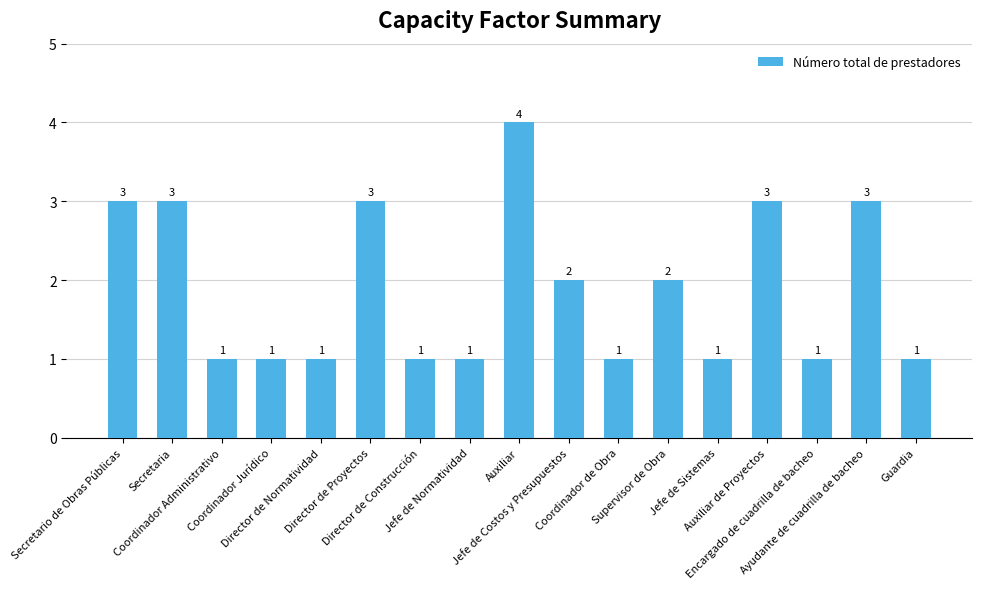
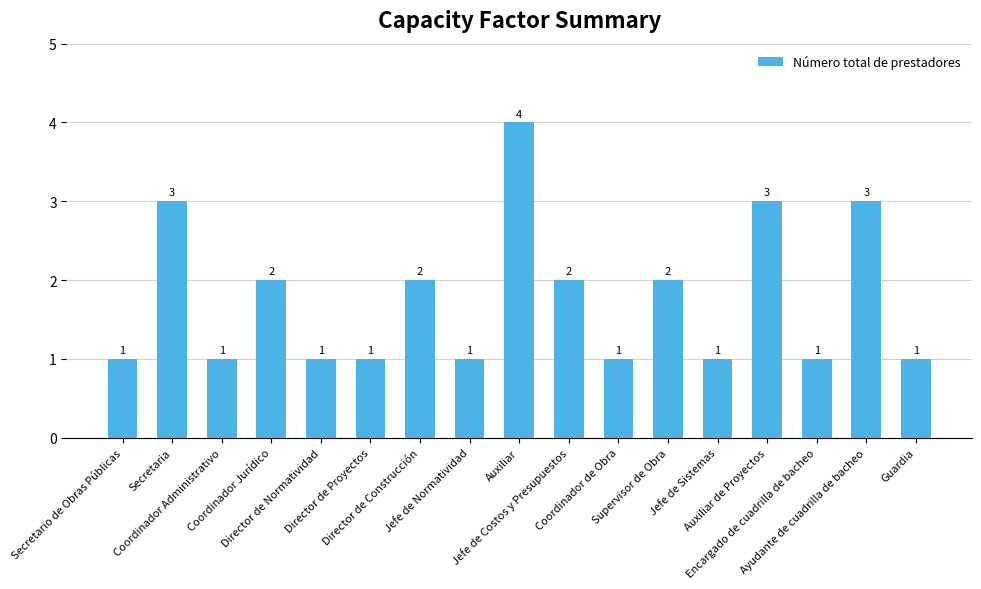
Secretario de Obras Públicas: 3 -> 1
Coordinador Jurídico: 1 -> 2
Director de Proyectos: 3 -> 1
Director de Construcción: 1 -> 2
